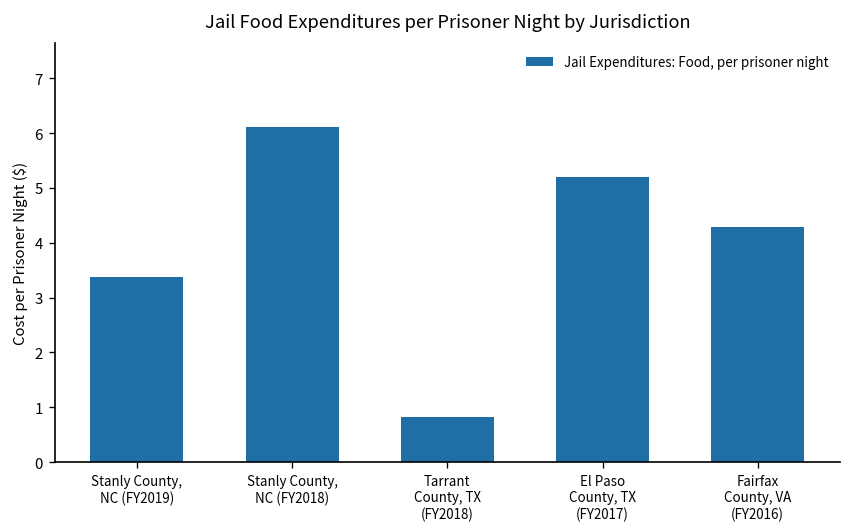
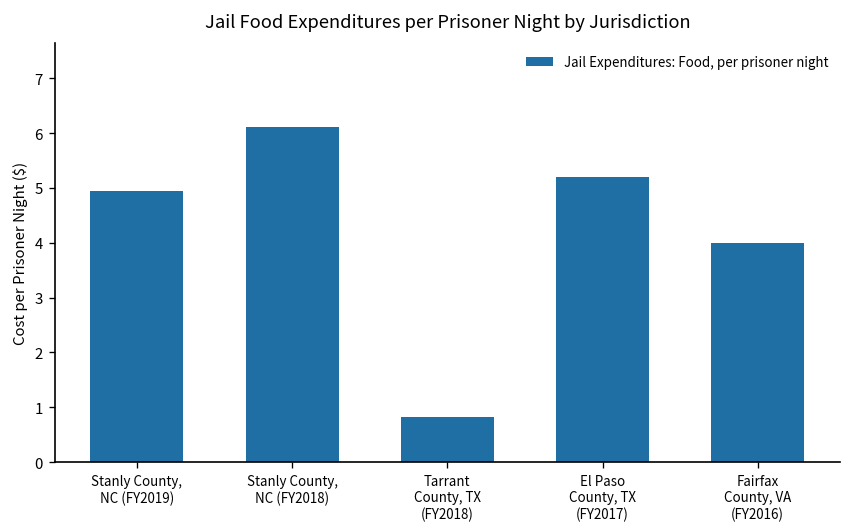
Stanly County, NC (FY2019): 3.4 -> 5.0
Fairfax County, VA (FY2016): 4.3 -> 4.0
